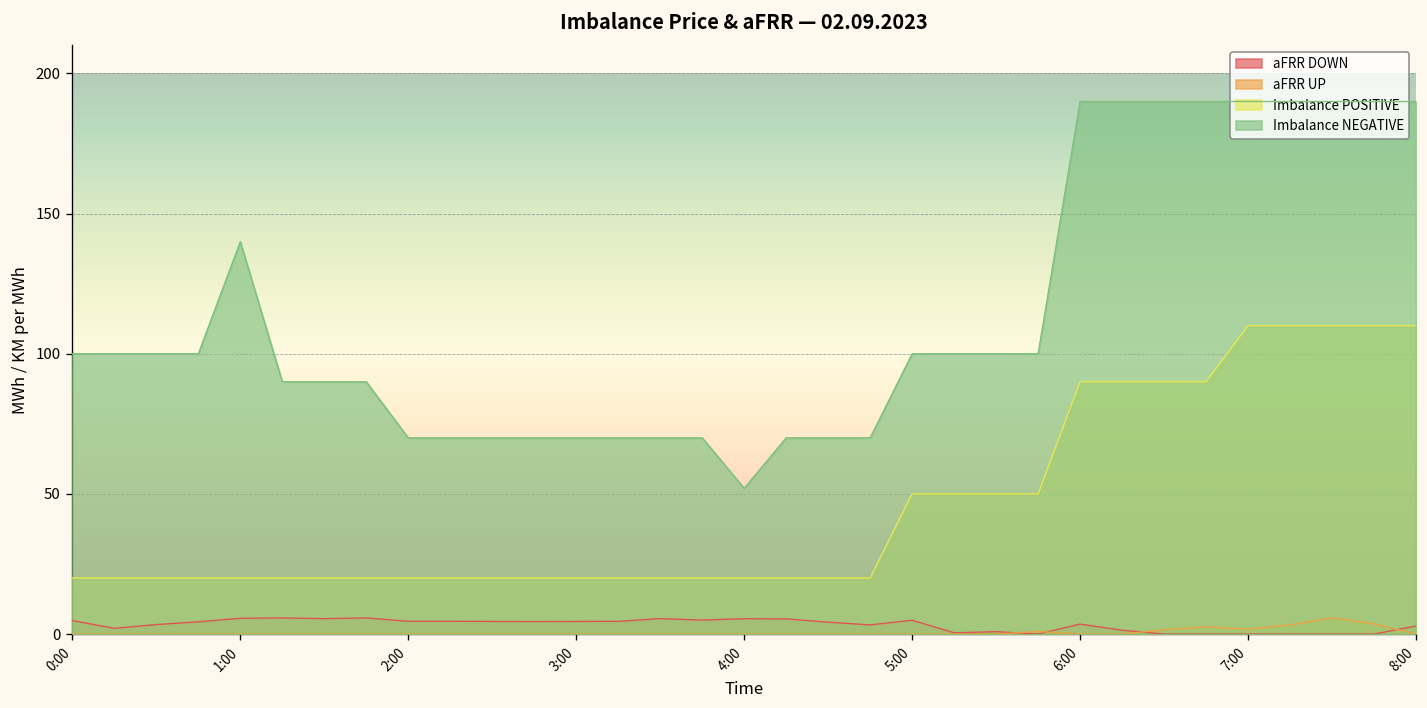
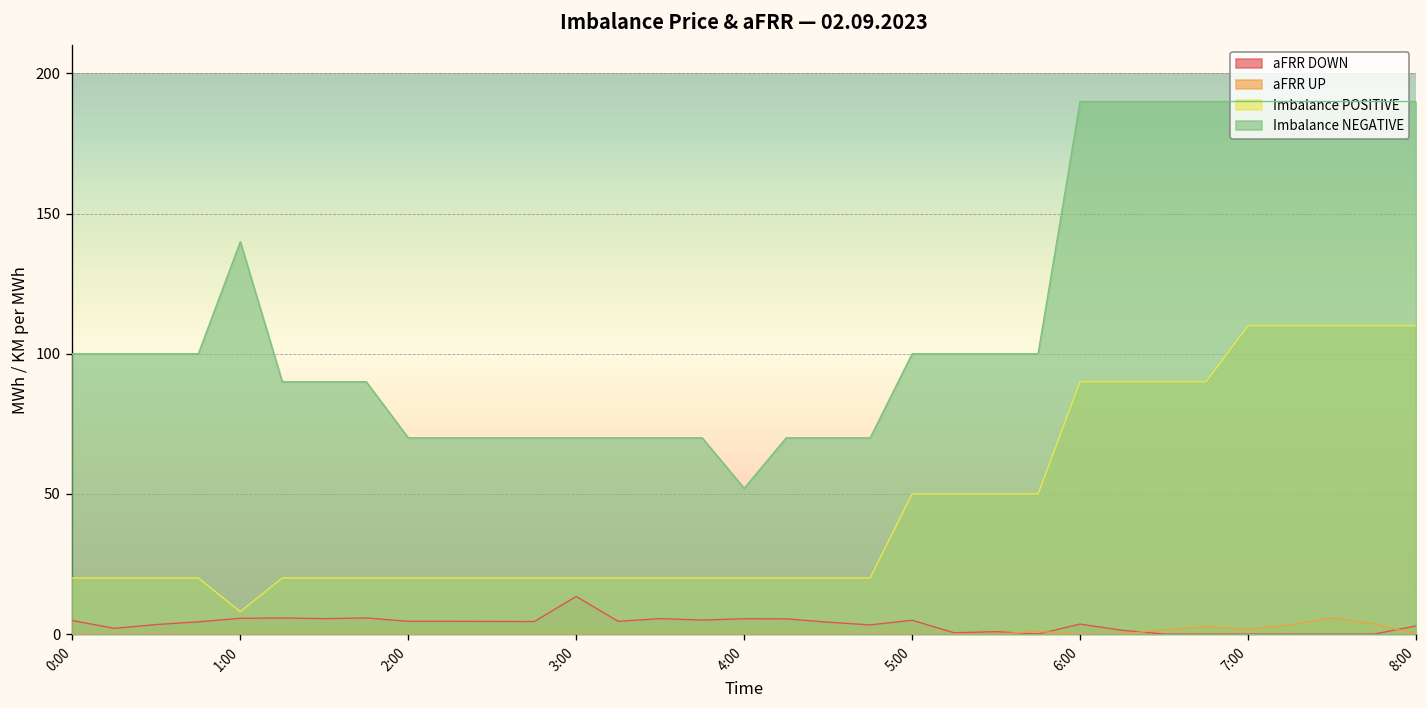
Imbalance POSITIVE, 1:00: 20 -> 8
aFRR DOWN, 3:00: 5 -> 13
